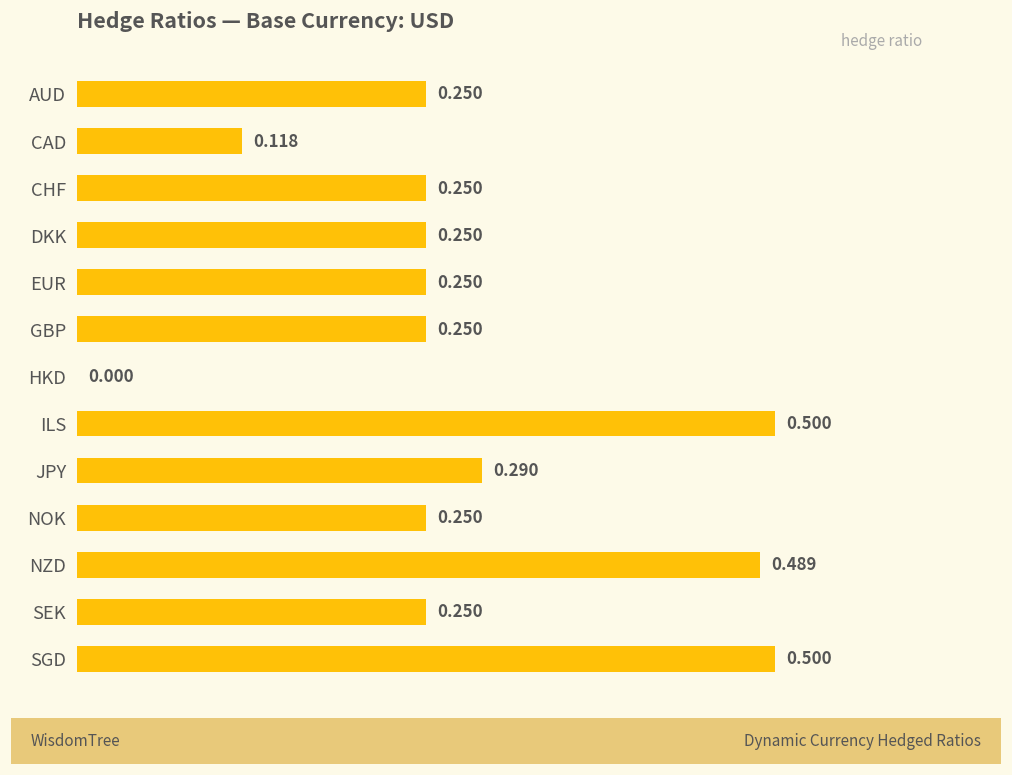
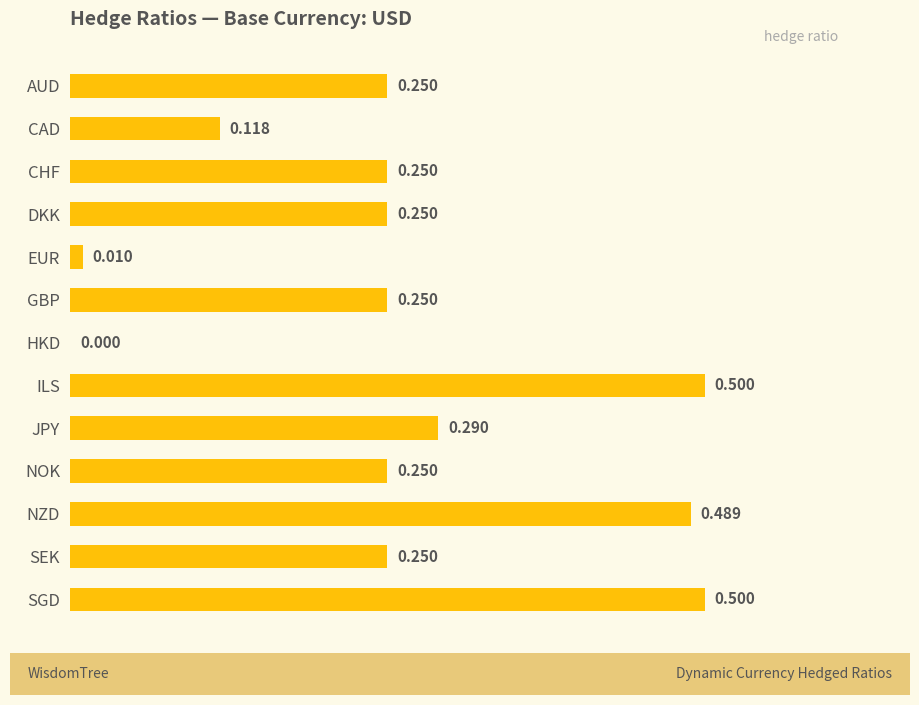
EUR: 0.250 -> 0.010
